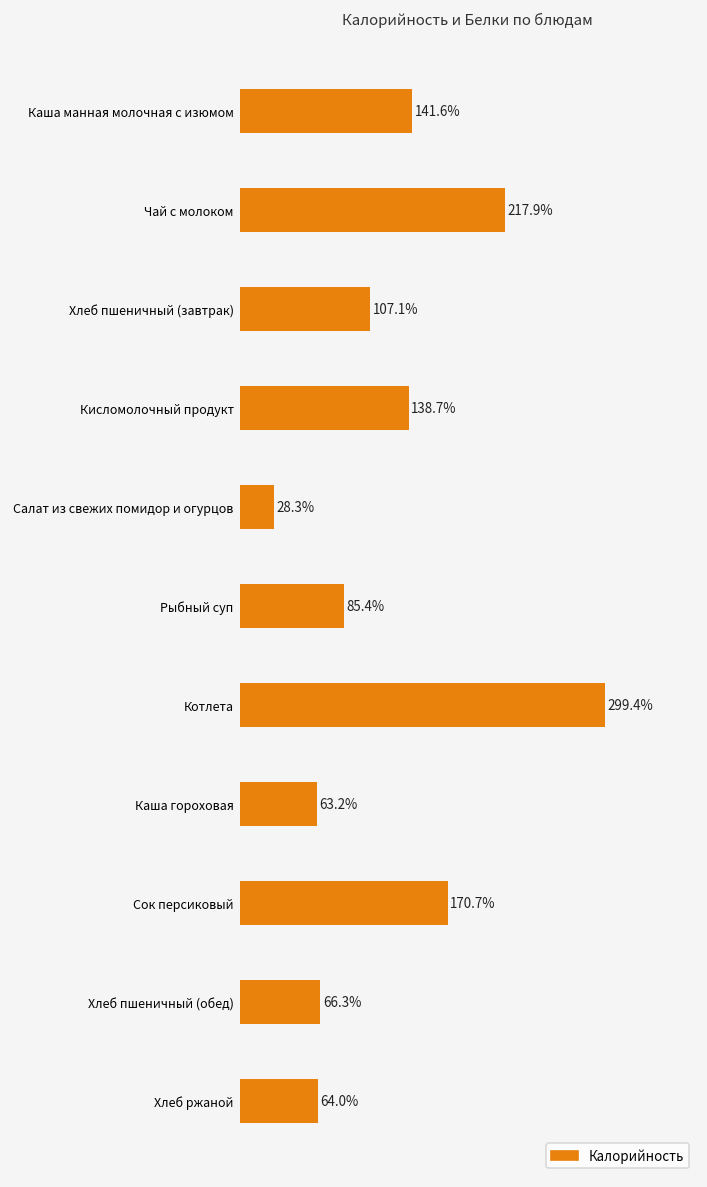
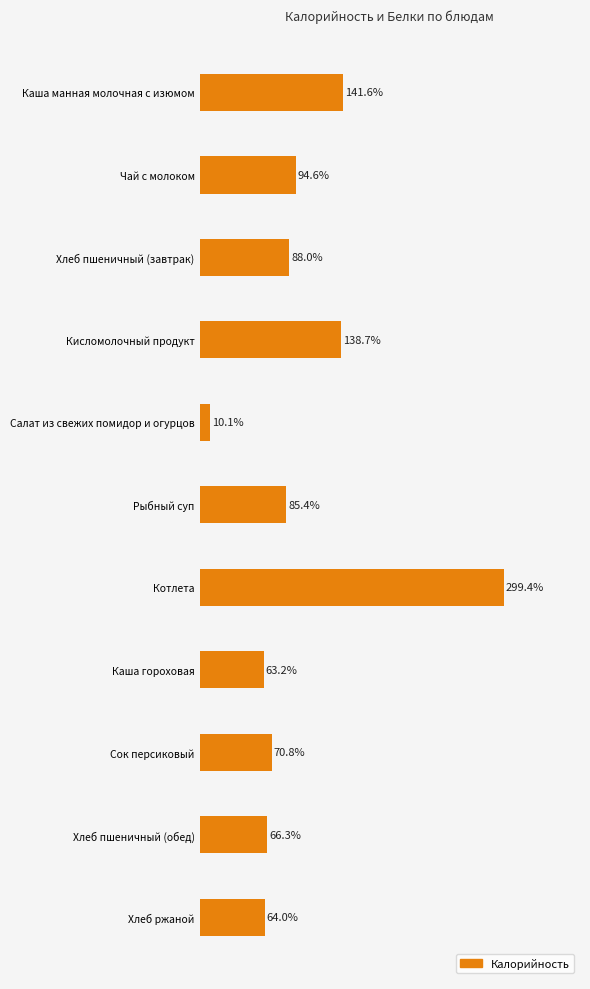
Чай с молоком: 217.9% -> 94.6%
Хлеб пшеничный (завтрак): 107.1% -> 88.0%
Салат из свежих помидор и огурцов: 28.3% -> 10.1%
Сок персиковый: 170.7% -> 70.8%
